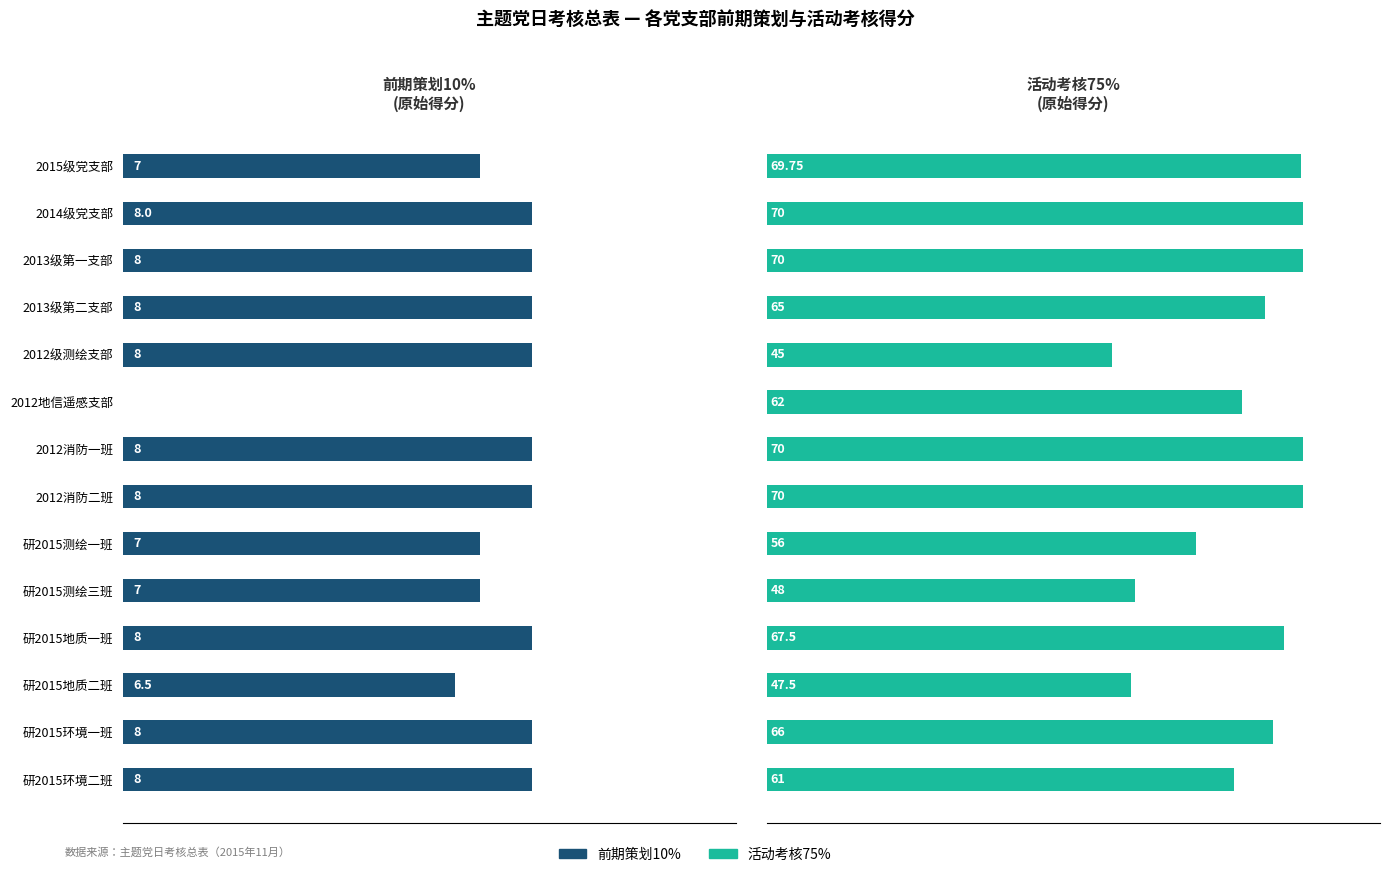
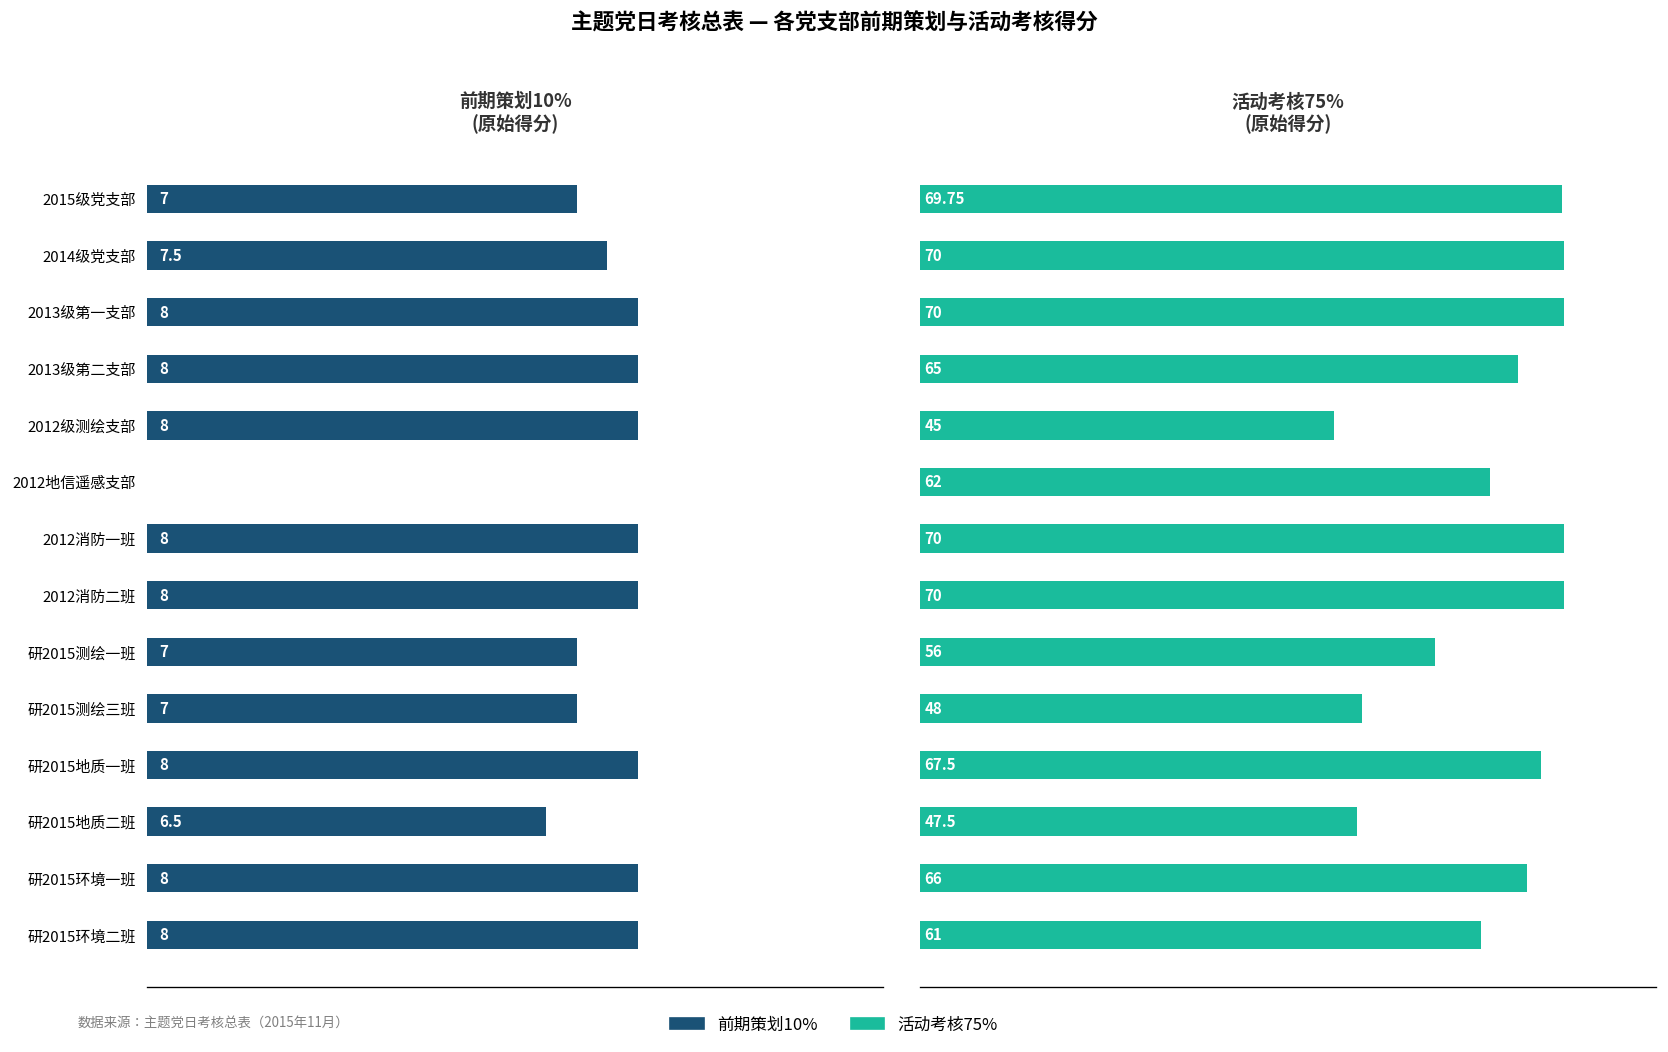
前期策划10% (原始得分), 2014级党支部: 8.0 -> 7.5
